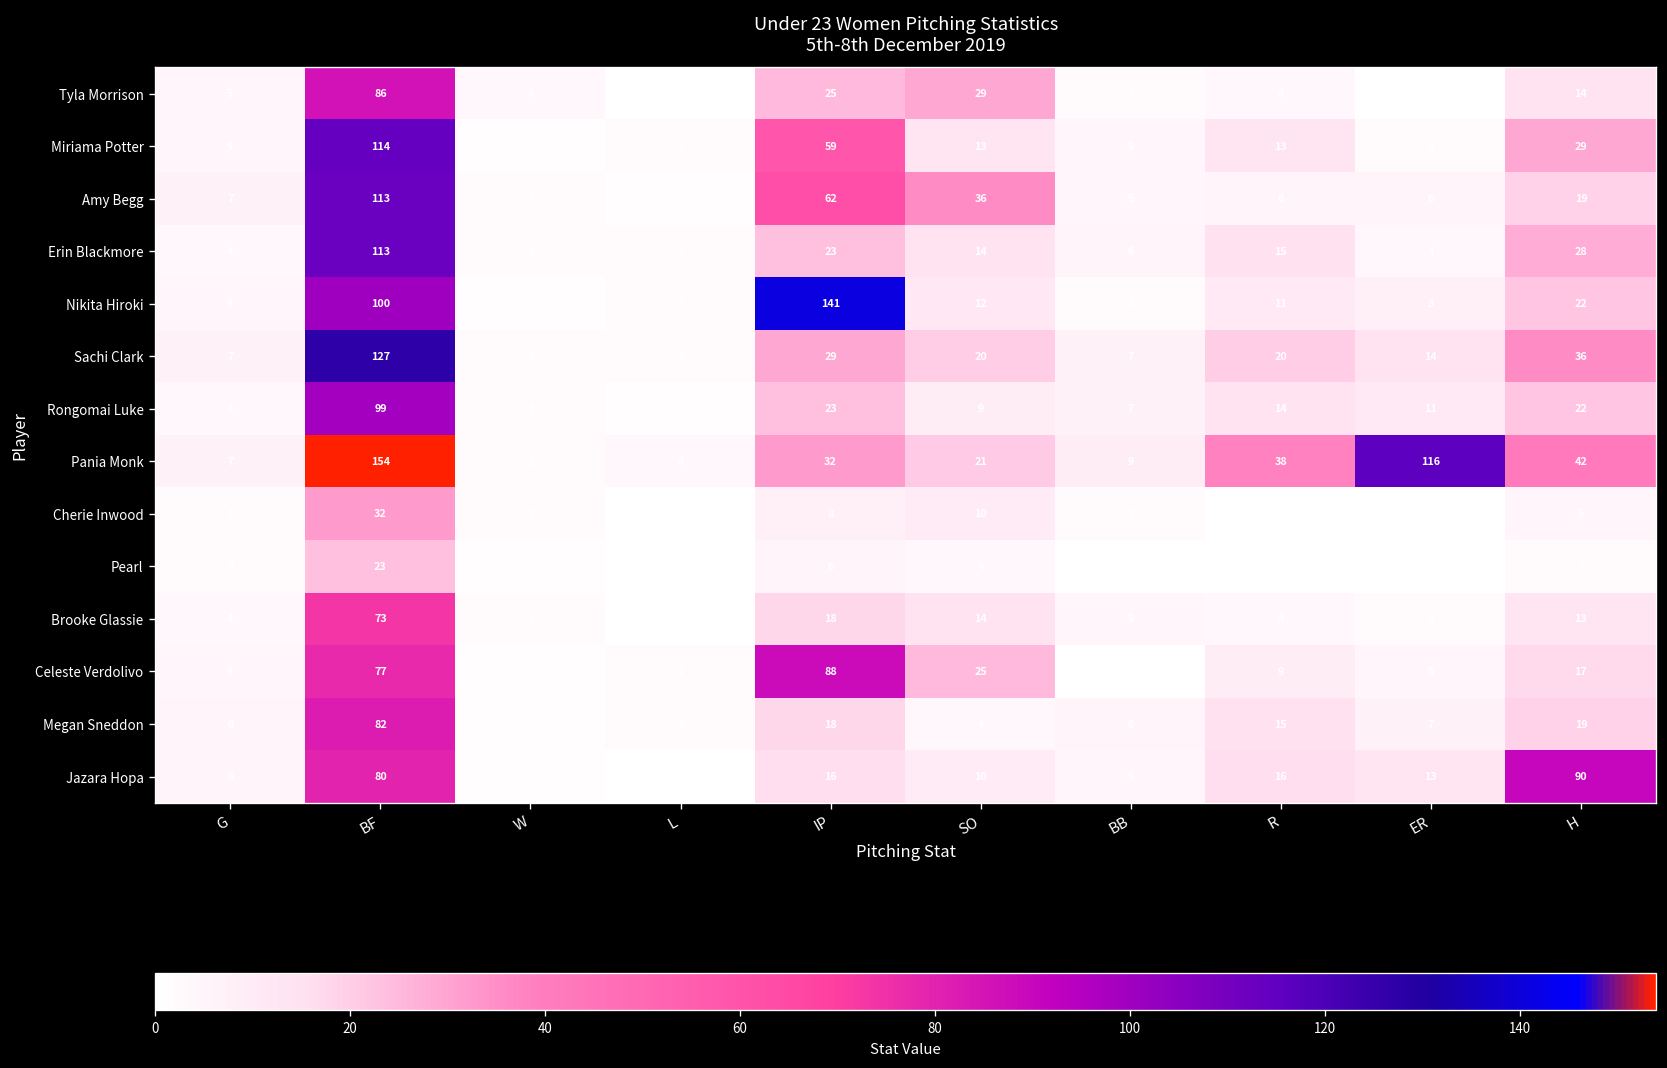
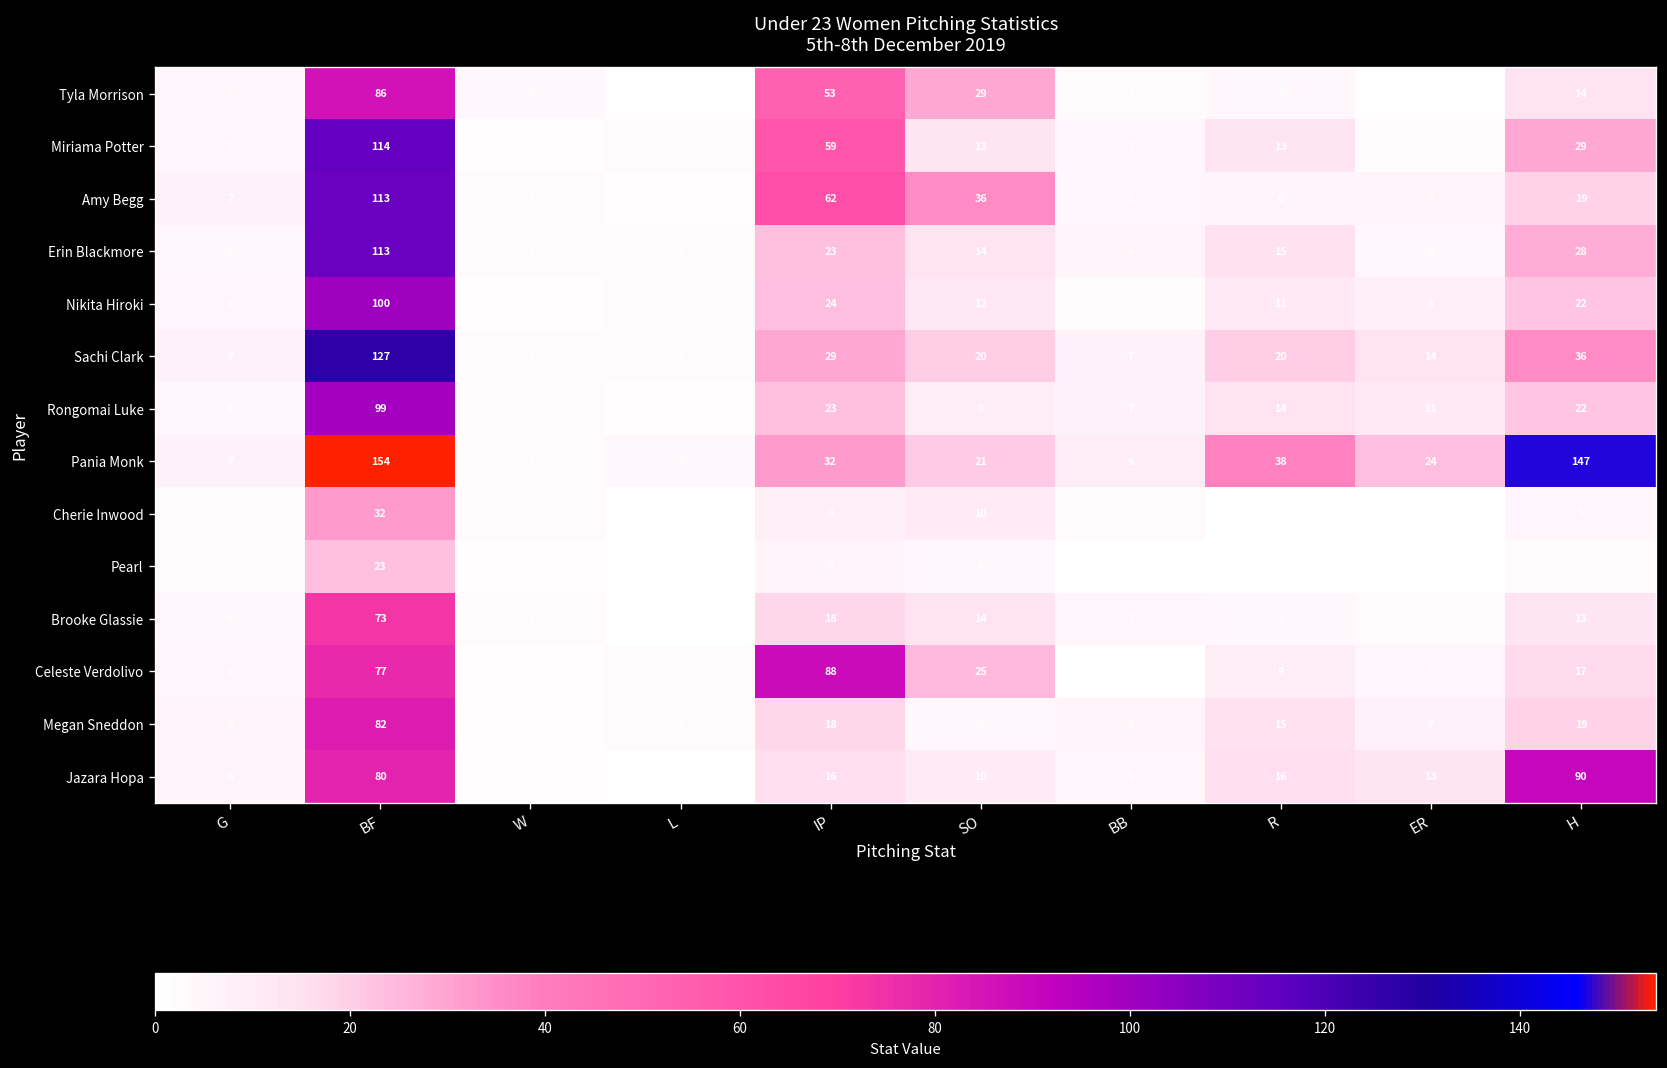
Tyla Morrison, IP: 25 -> 53
Nikita Hiroki, IP: 141 -> 24
Pania Monk, ER: 116 -> 24
Pania Monk, H: 42 -> 147
